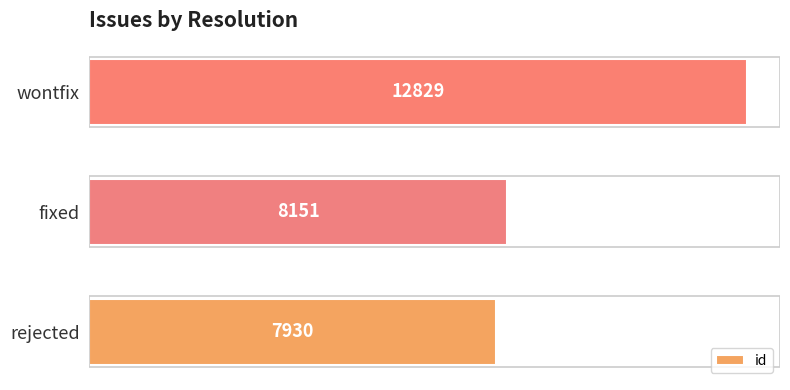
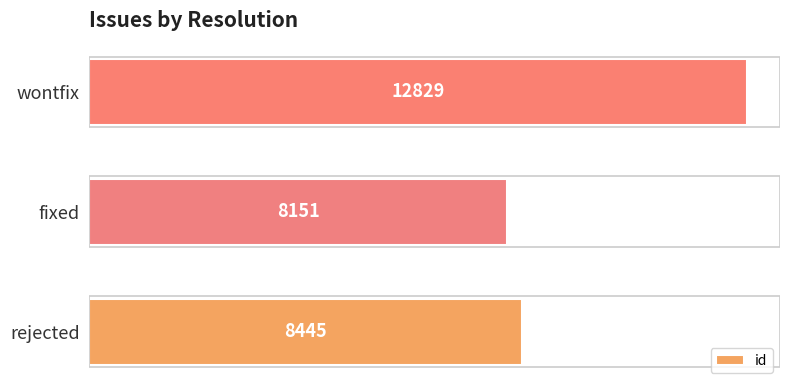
rejected: 7930 -> 8445
